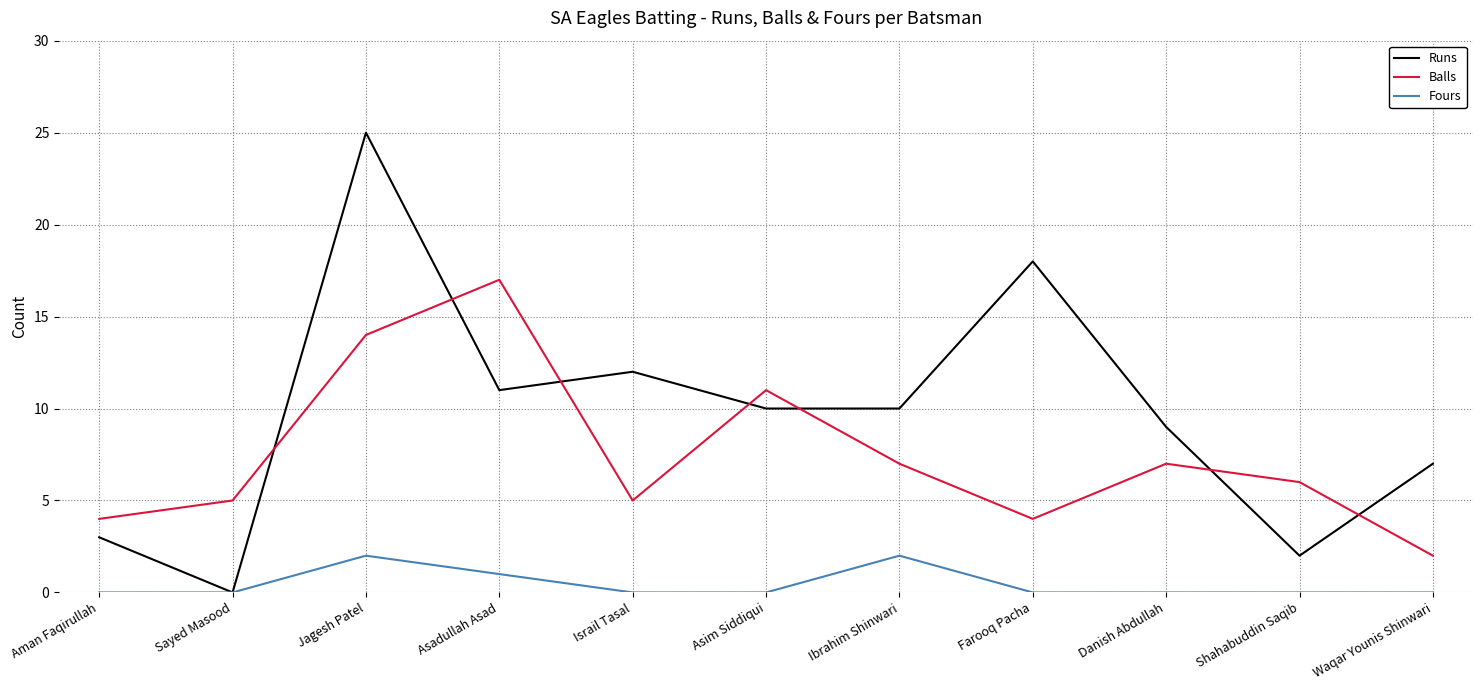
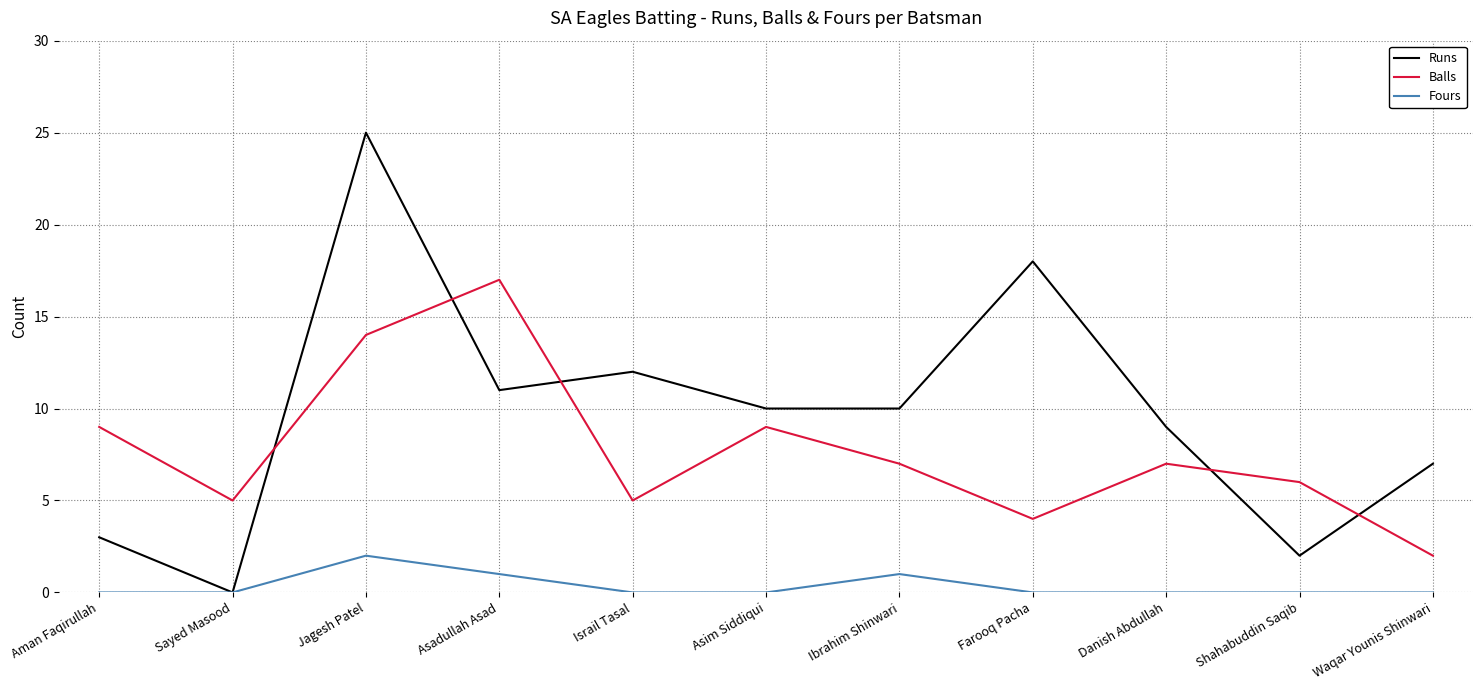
Balls, Aman Faqirullah: 4 -> 9
Balls, Asim Siddiqui: 11 -> 9
Fours, Ibrahim Shinwari: 2 -> 1
